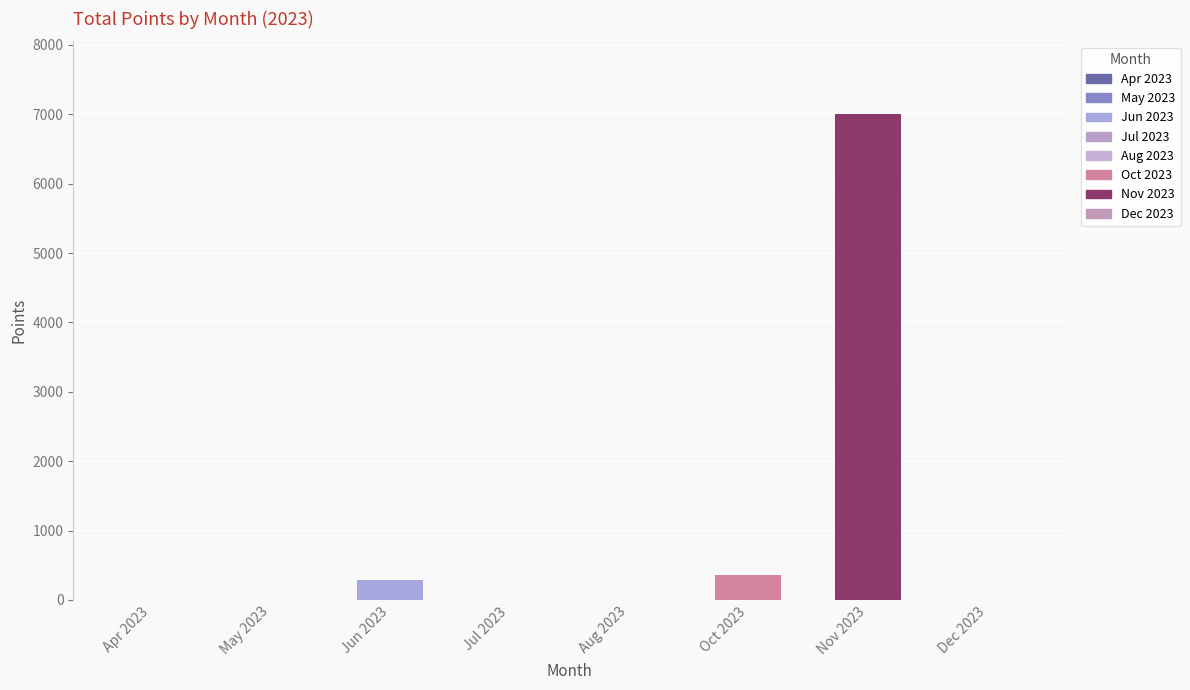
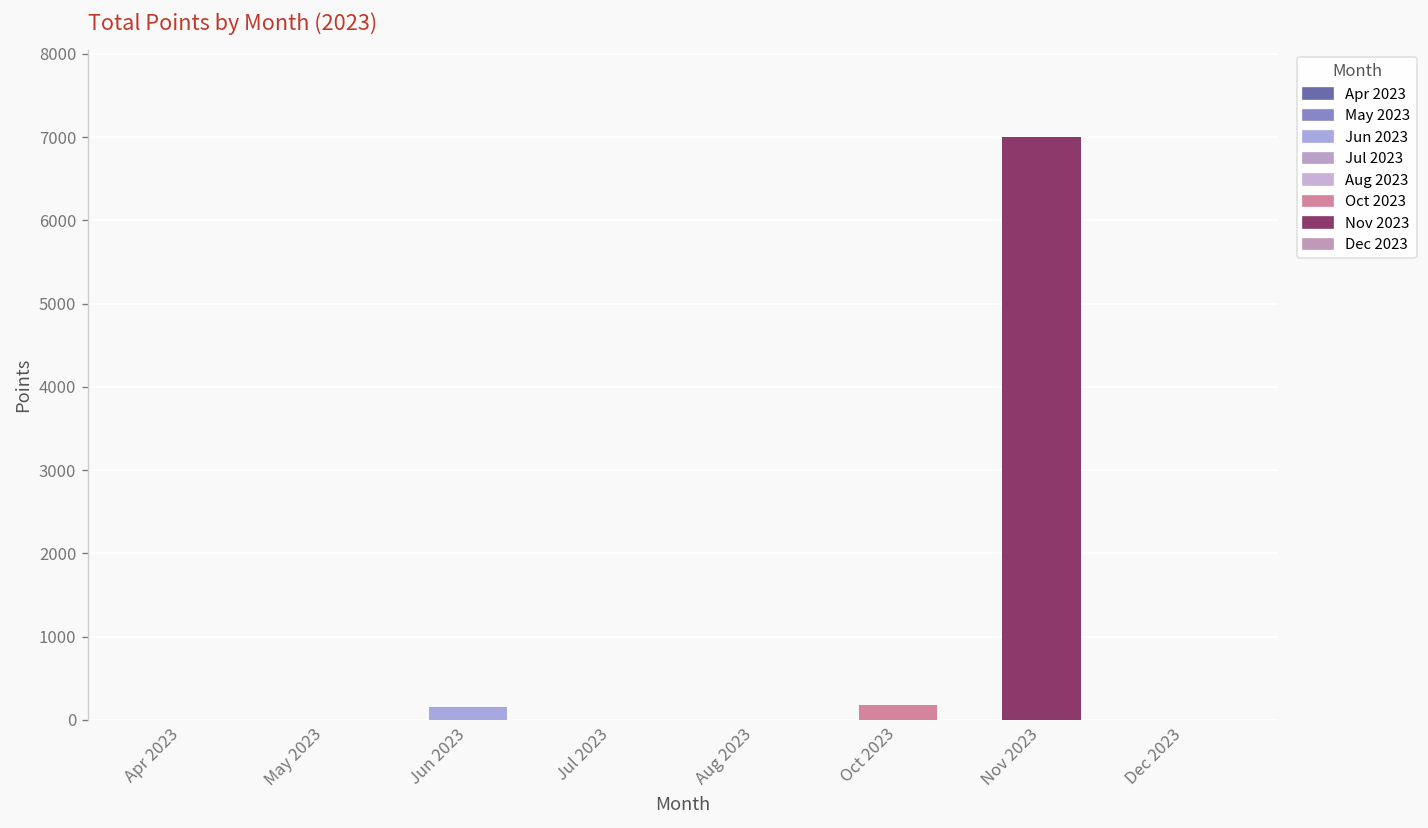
Jun 2023: 300 -> 200
Oct 2023: 400 -> 200
